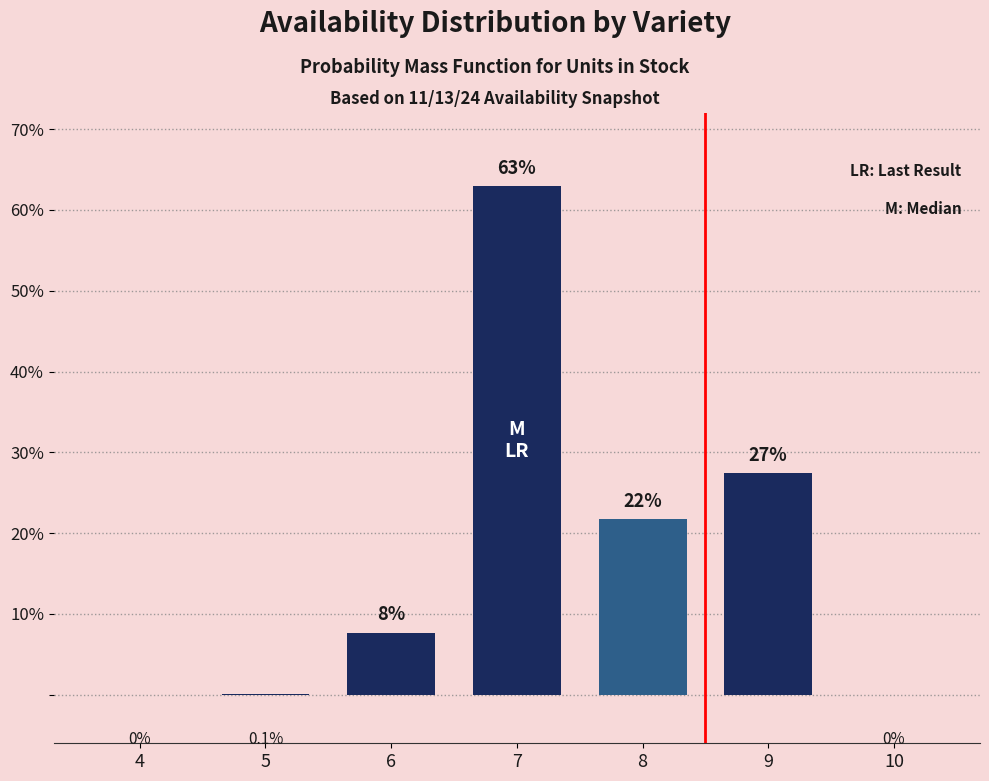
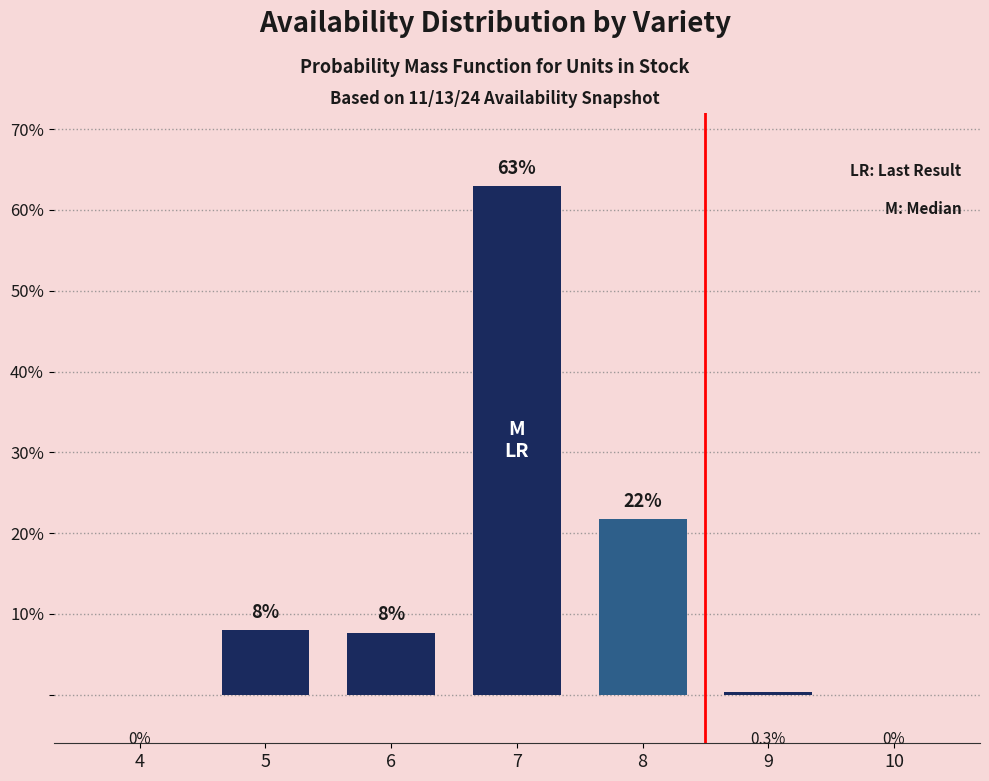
5: 0.1% -> 8%
9: 27% -> 0.3%
